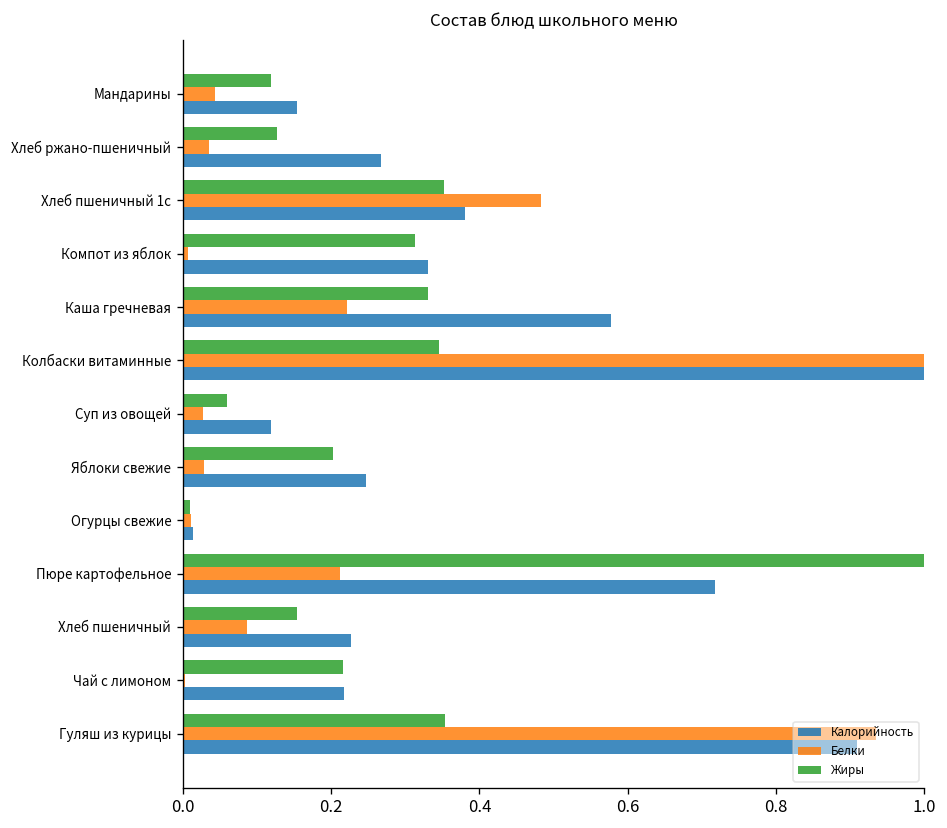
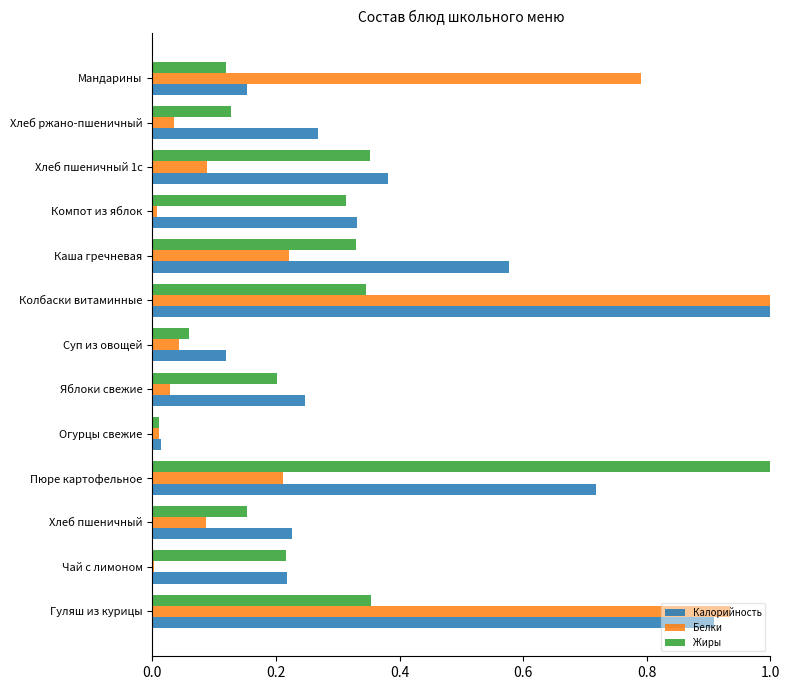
Белки, Мандарины: 0.04 -> 0.79
Белки, Хлеб пшеничный 1с: 0.48 -> 0.09
Белки, Суп из овощей: 0.03 -> 0.04
